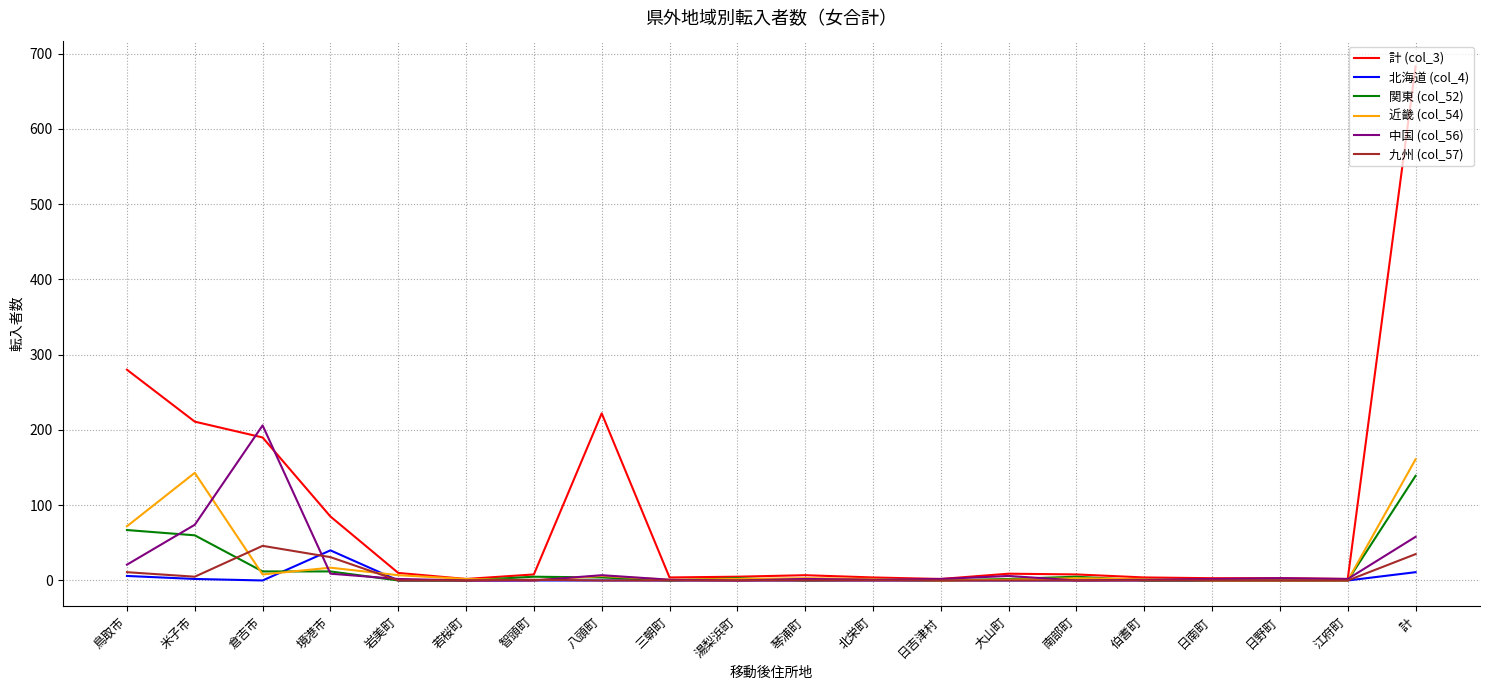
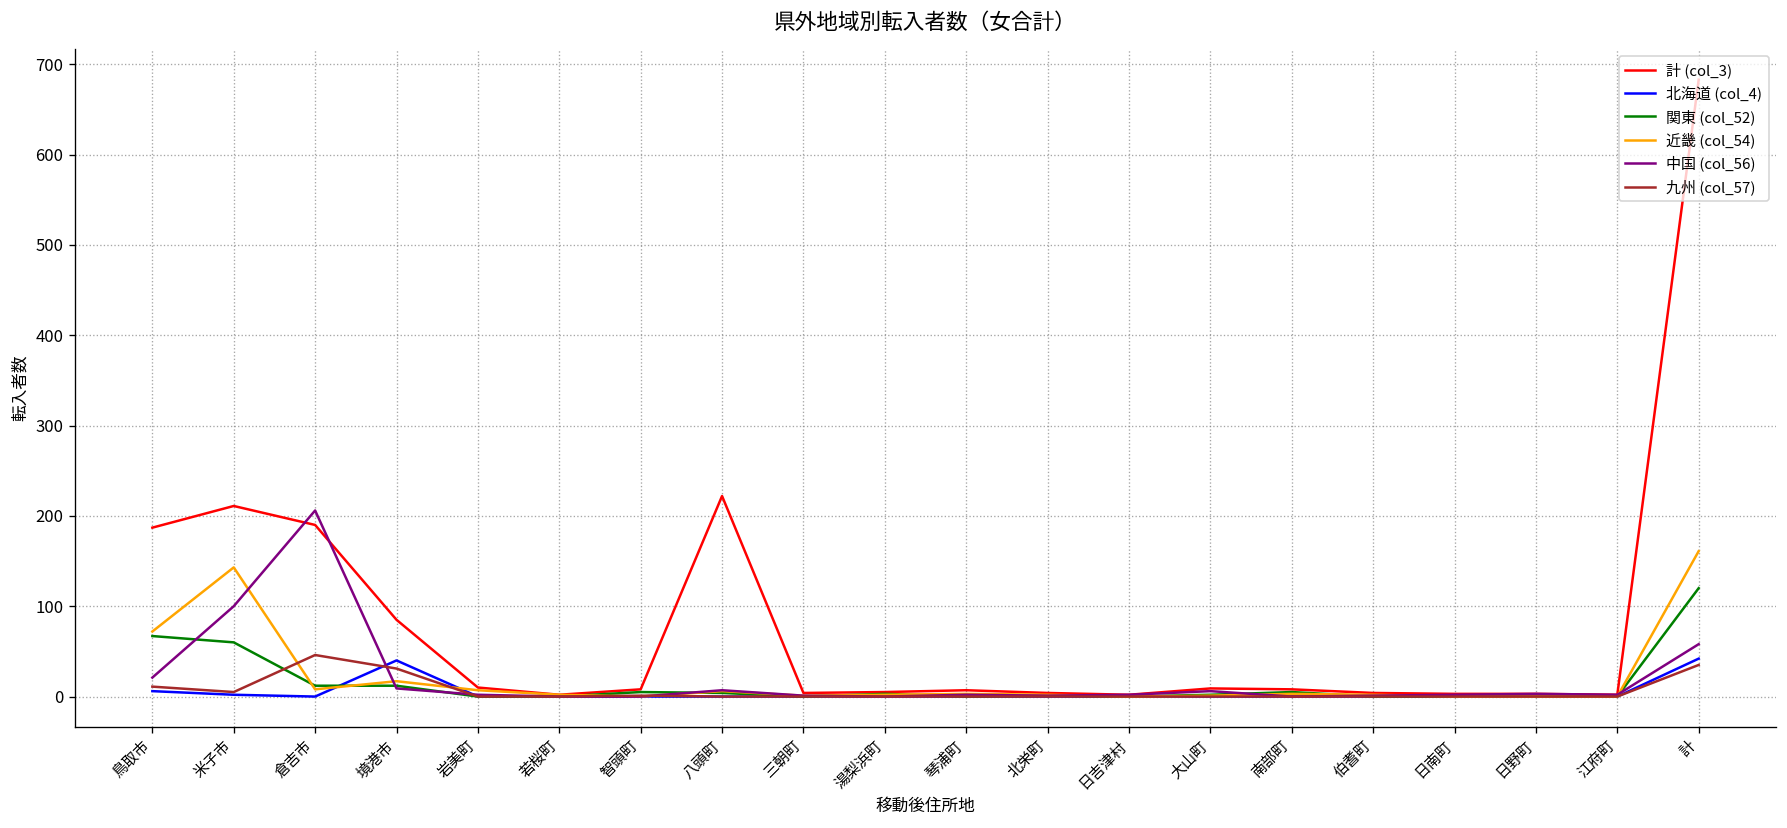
計 (col_3), 鳥取市: 280 -> 190
中国 (col_56), 米子市: 70 -> 100
北海道 (col_4), 計: 10 -> 40
関東 (col_52), 計: 140 -> 120
